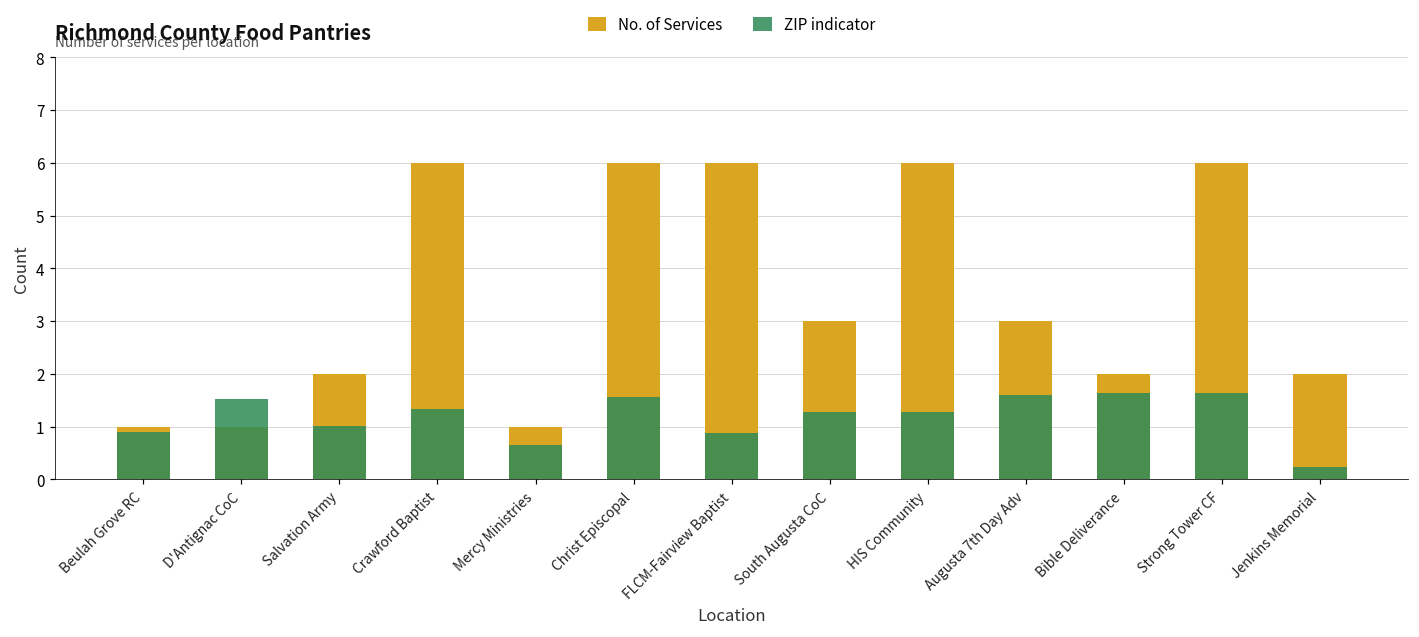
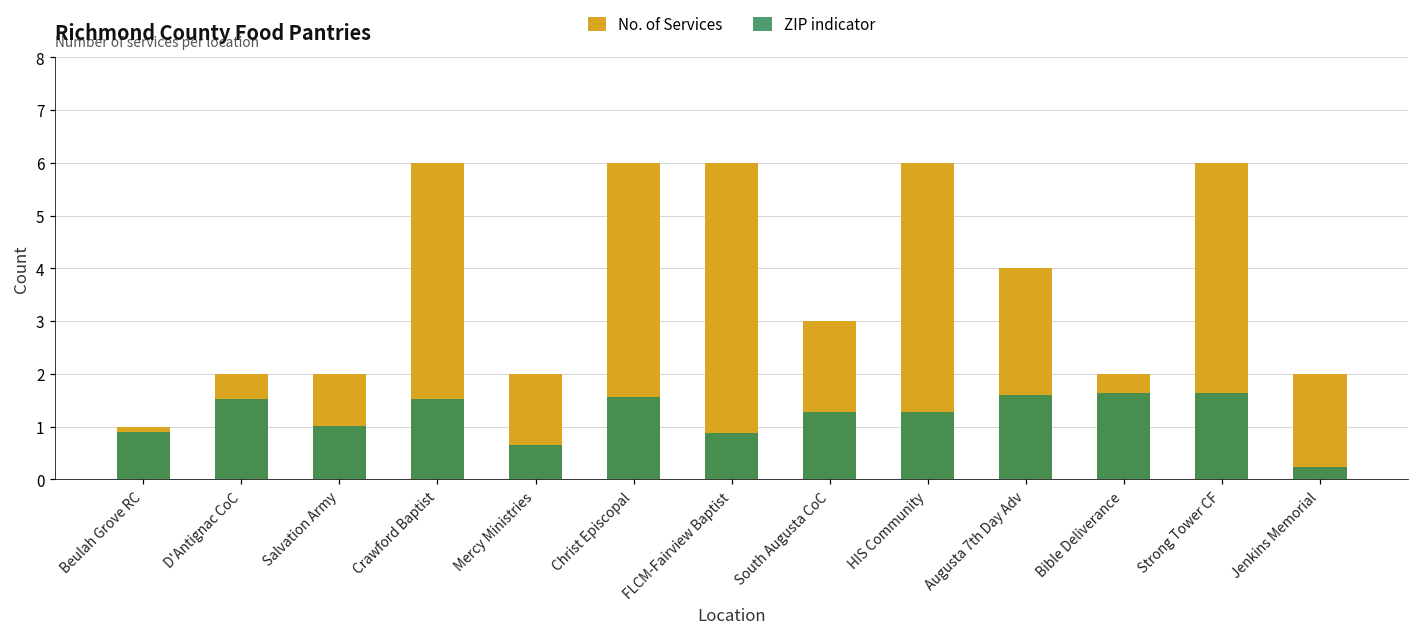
No. of Services, D'Antignac CoC: 1 -> 2
ZIP indicator, Crawford Baptist: 1.3 -> 1.5
No. of Services, Mercy Ministries: 1 -> 2
No. of Services, Augusta 7th Day Adv: 3 -> 4
